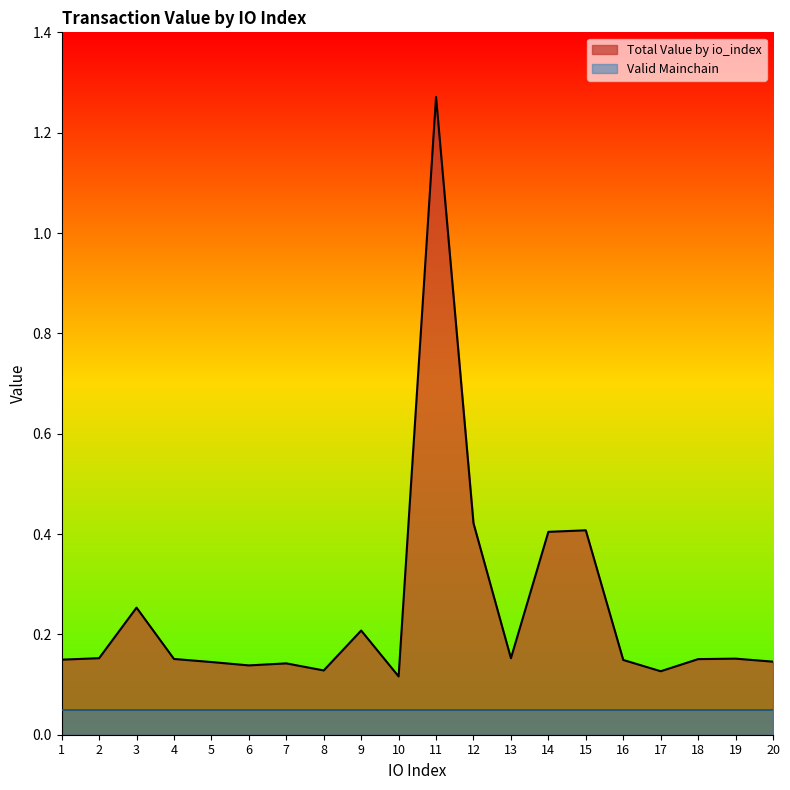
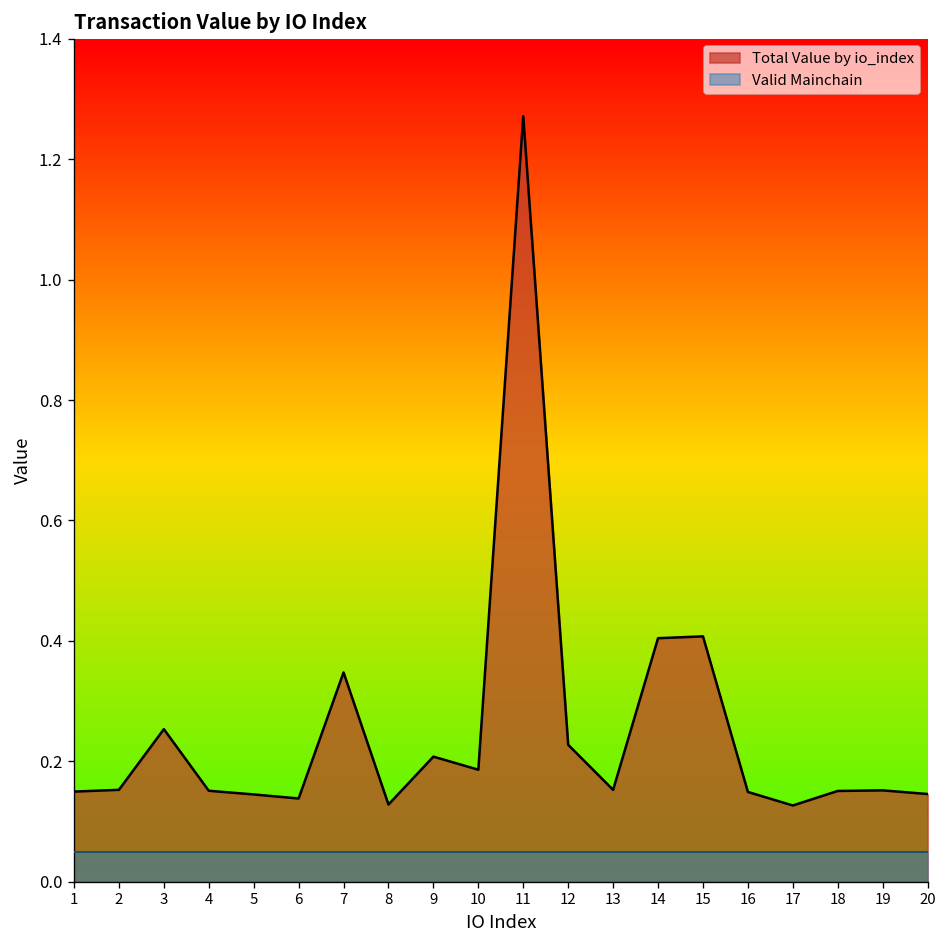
Total Value by io_index, 7: 0.14 -> 0.35
Total Value by io_index, 10: 0.12 -> 0.19
Total Value by io_index, 12: 0.42 -> 0.23
